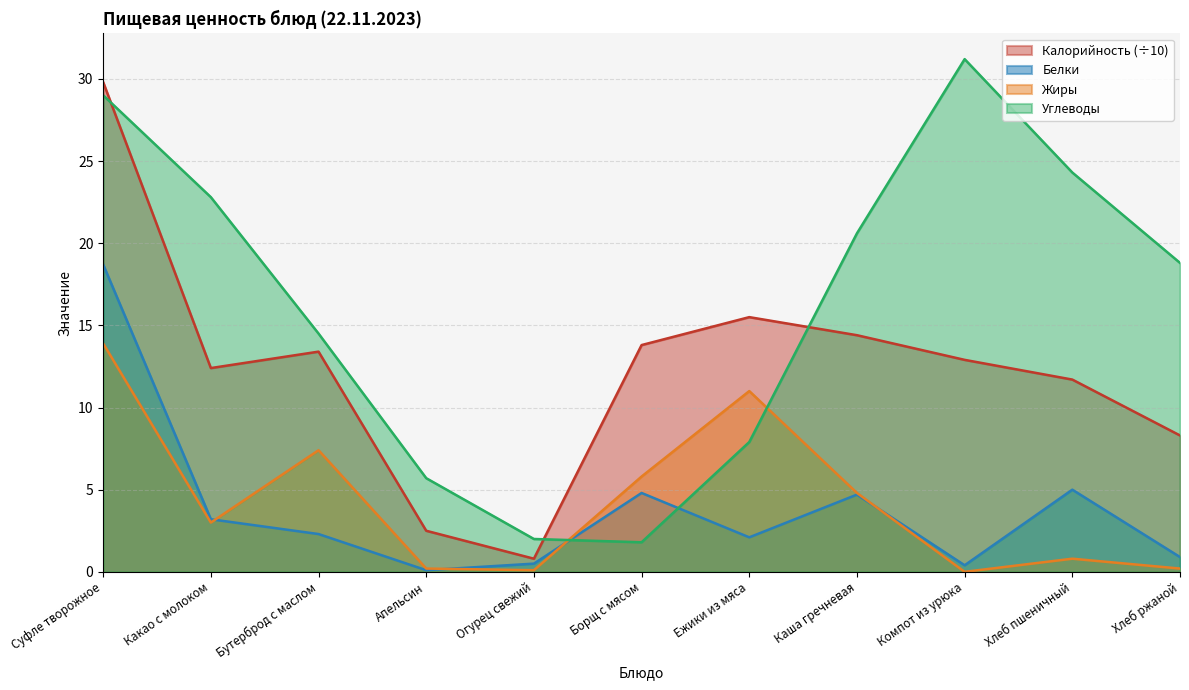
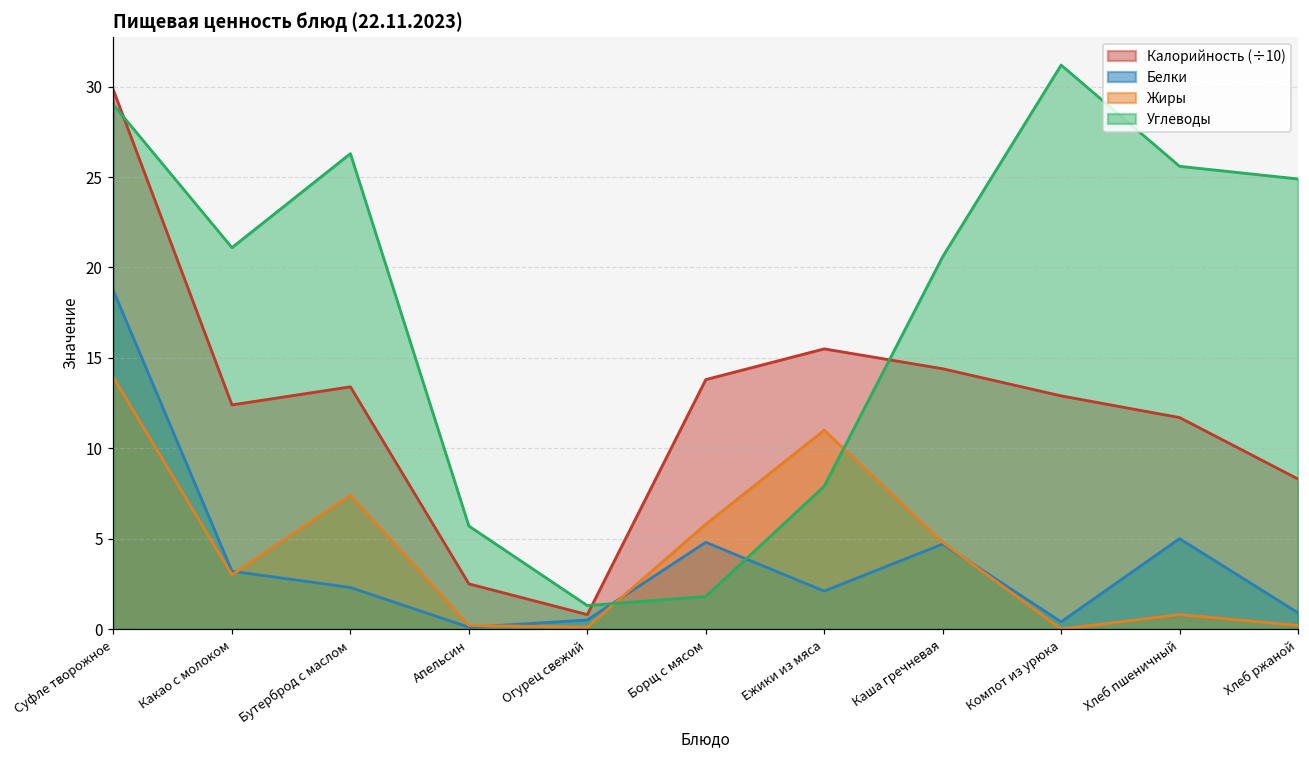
Углеводы, Какао с молоком: 22.8 -> 21.1
Углеводы, Бутерброд с маслом: 14.5 -> 26.3
Углеводы, Огурец свежий: 2.0 -> 1.3
Углеводы, Хлеб пшеничный: 24.3 -> 25.6
Углеводы, Хлеб ржаной: 18.8 -> 24.9
